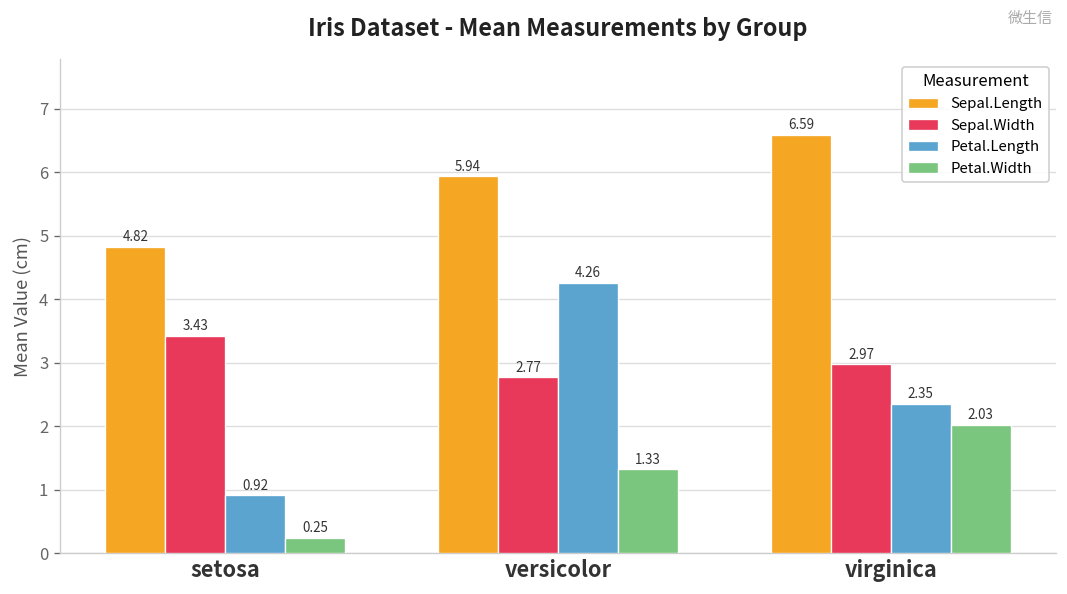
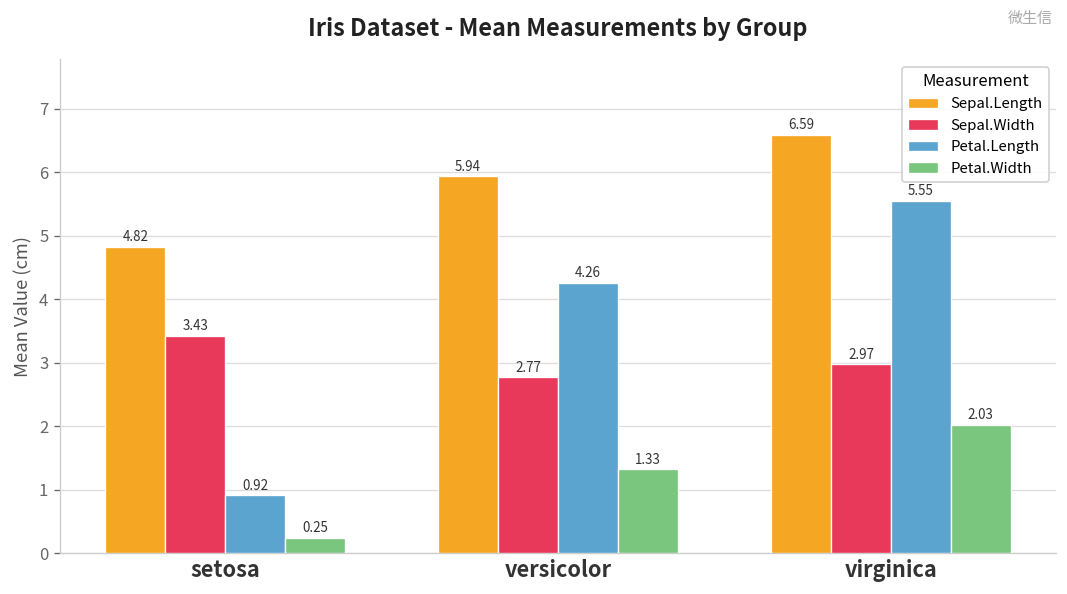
Petal.Length, virginica: 2.4 -> 5.6
